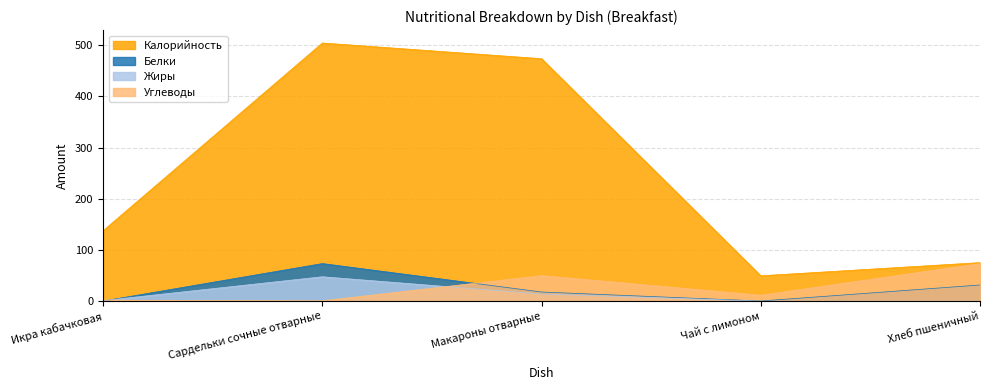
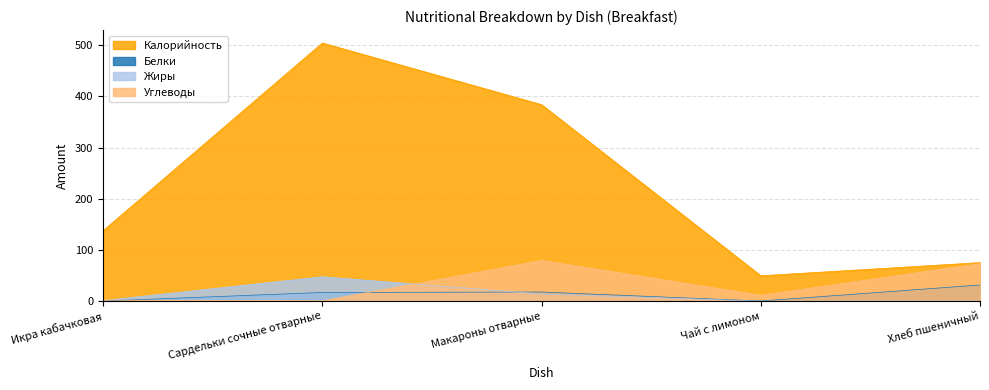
Белки, Сардельки сочные отварные: 70 -> 20
Калорийность, Макароны отварные: 470 -> 380
Углеводы, Макароны отварные: 50 -> 80
